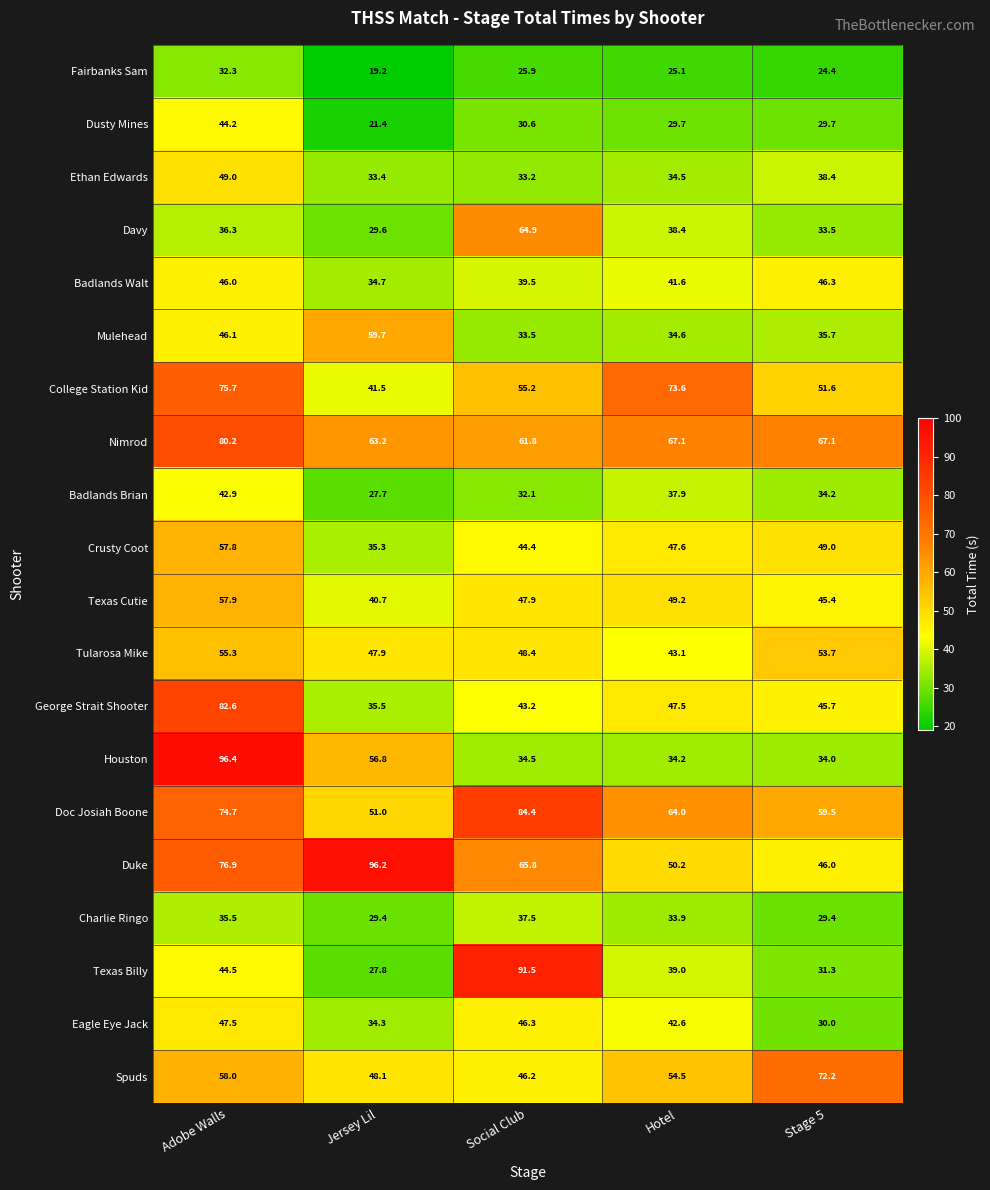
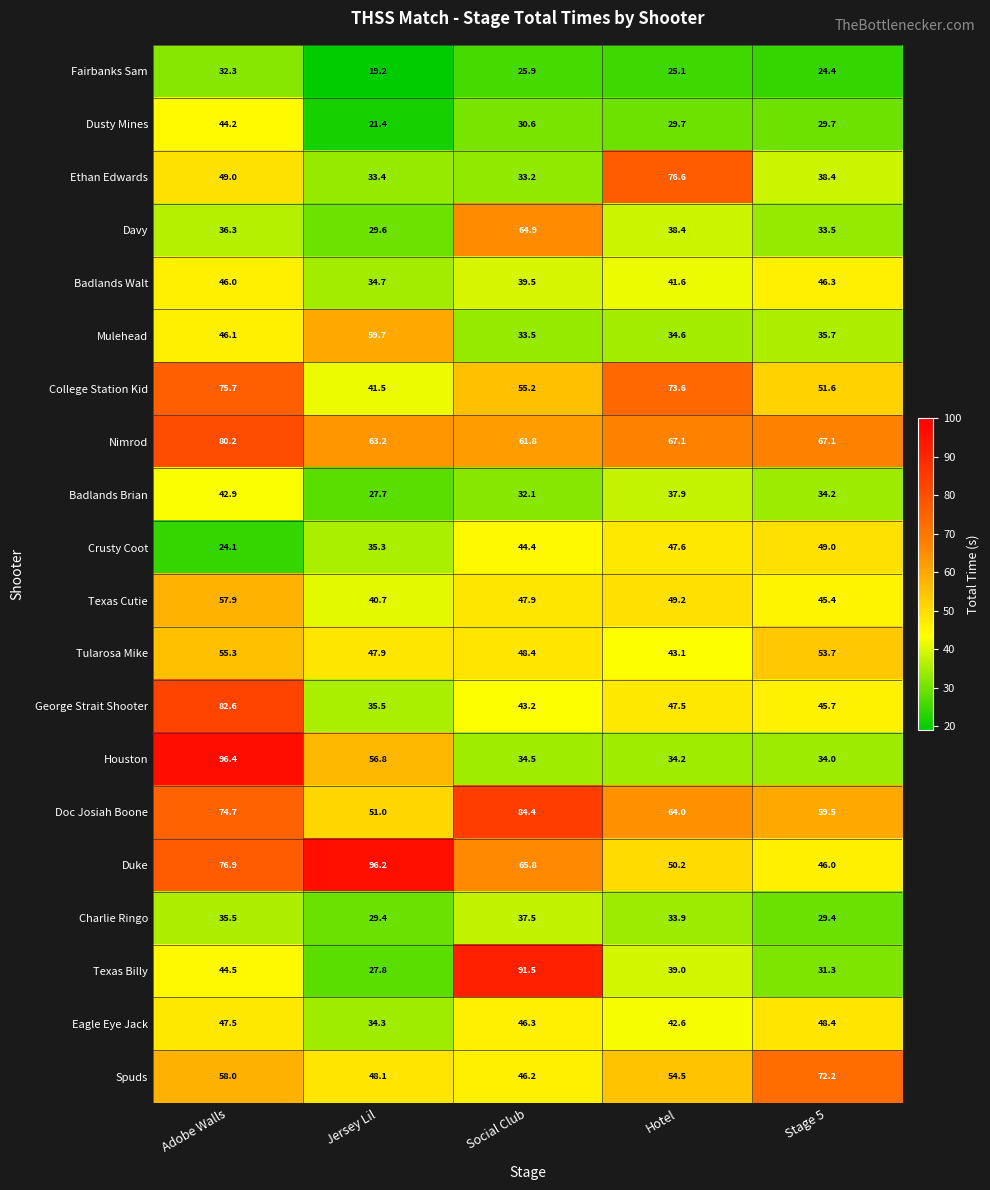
Ethan Edwards, Hotel: 34.5 -> 76.6
Crusty Coot, Adobe Walls: 57.8 -> 24.1
Eagle Eye Jack, Stage 5: 30.0 -> 48.4
